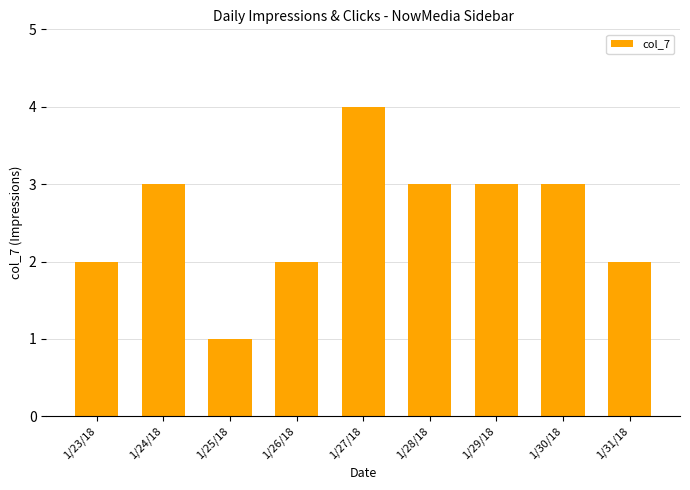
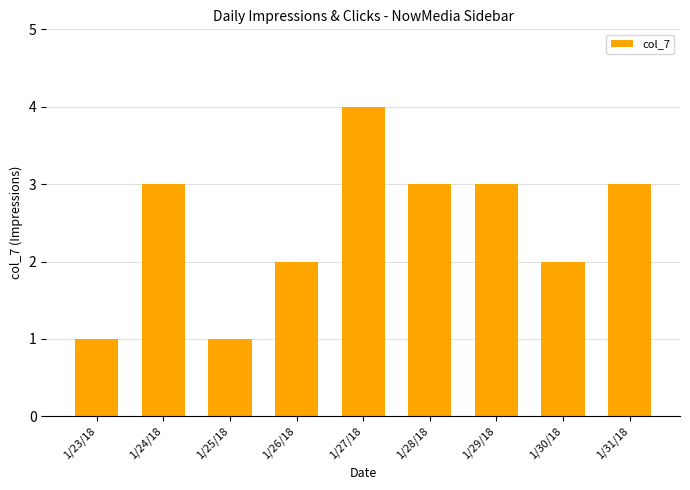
1/23/18: 2 -> 1
1/30/18: 3 -> 2
1/31/18: 2 -> 3
